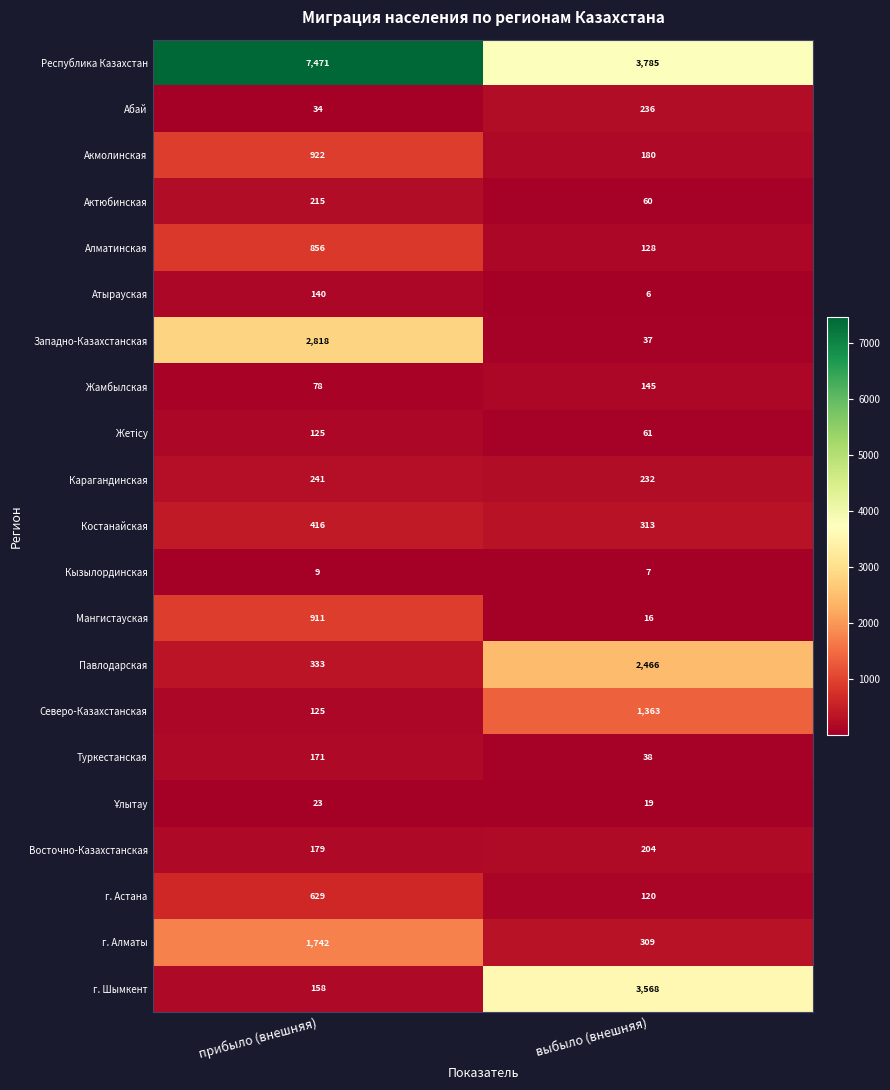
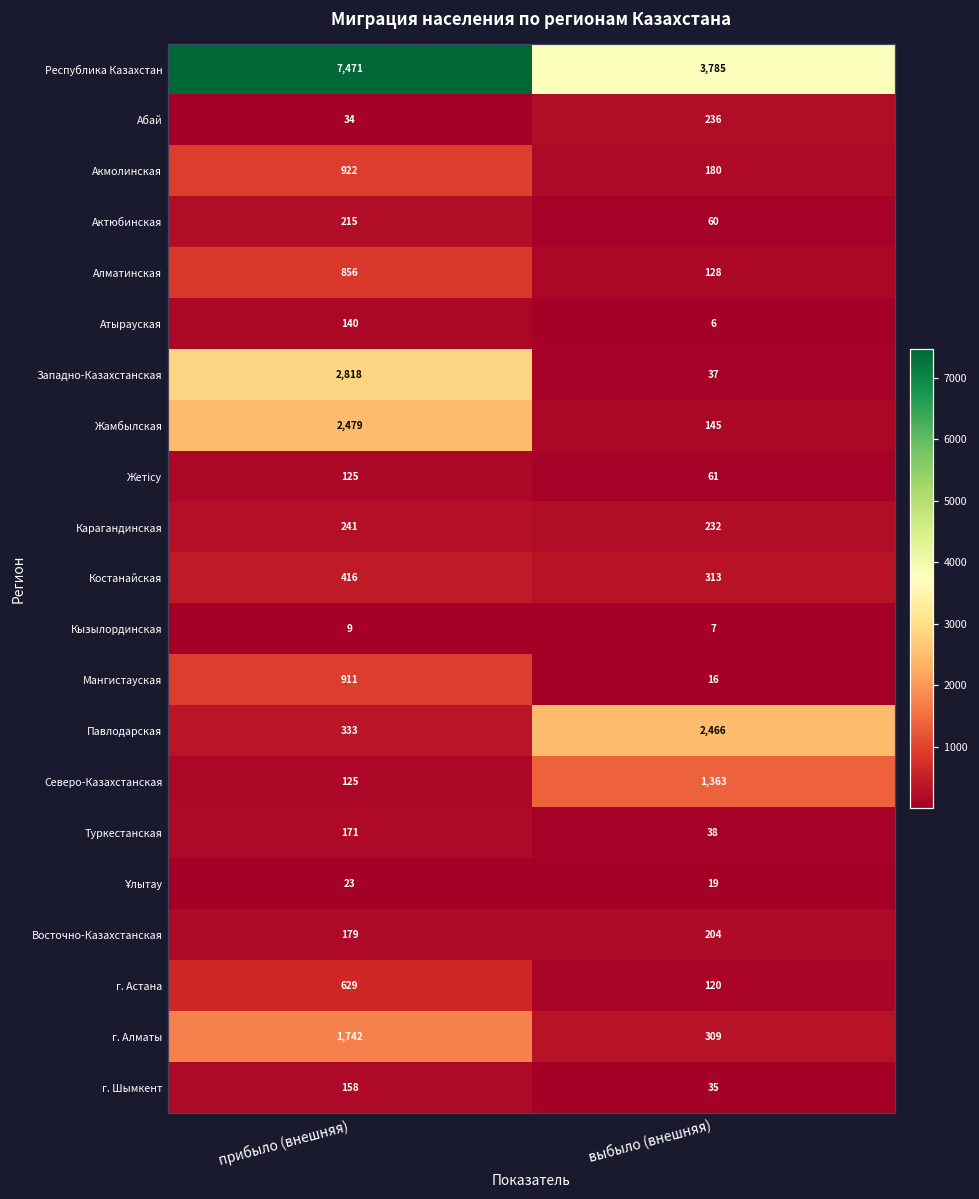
Жамбылская, прибыло (внешняя): 78 -> 2,479
г. Шымкент, выбыло (внешняя): 3,568 -> 35
